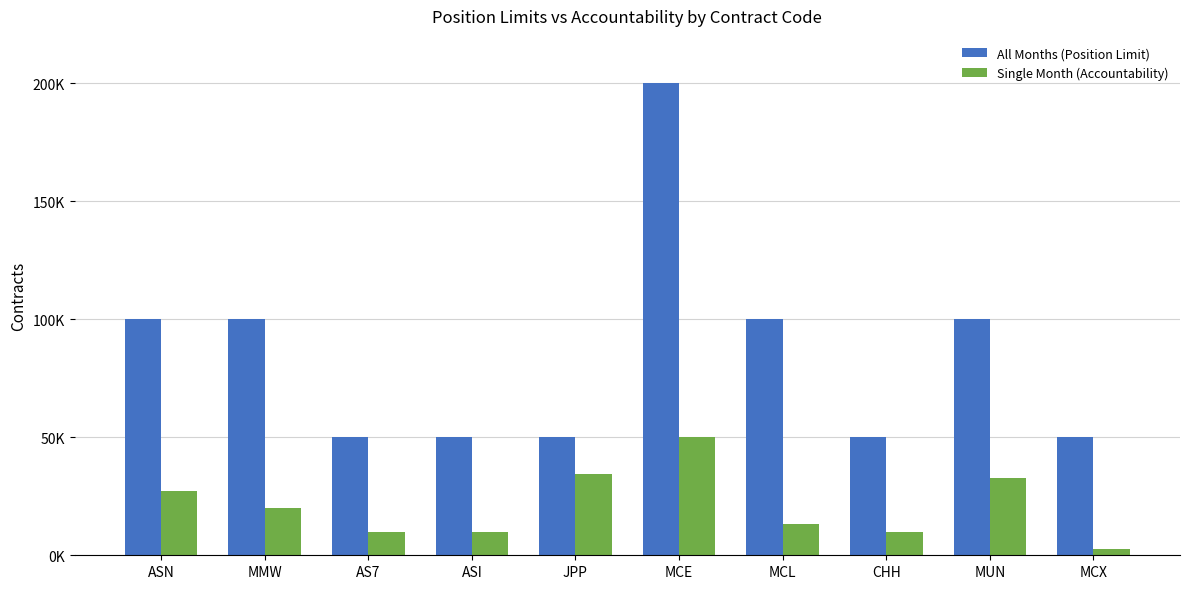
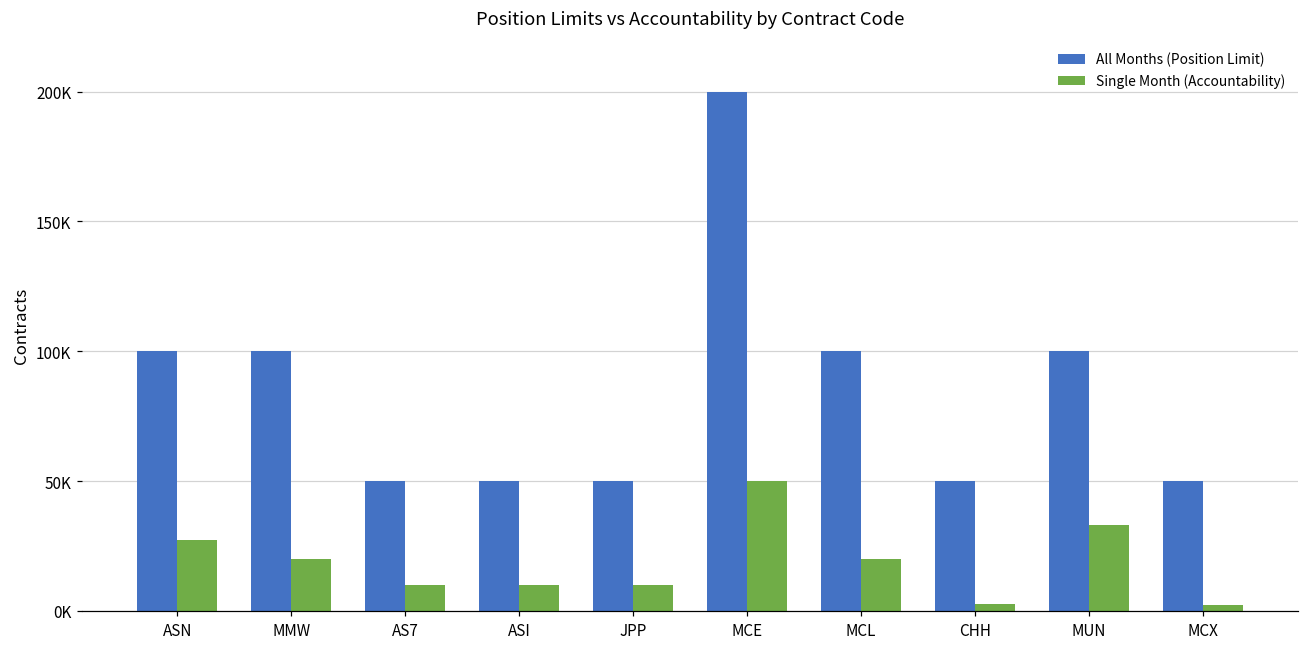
Single Month (Accountability), JPP: 35000 -> 10000
Single Month (Accountability), MCL: 13000 -> 20000
Single Month (Accountability), CHH: 10000 -> 3000
